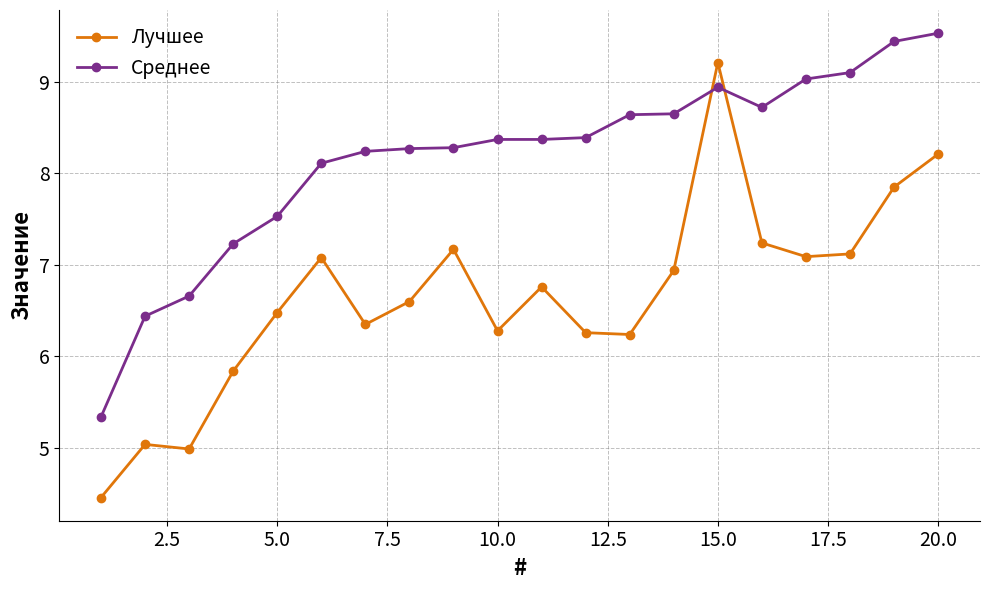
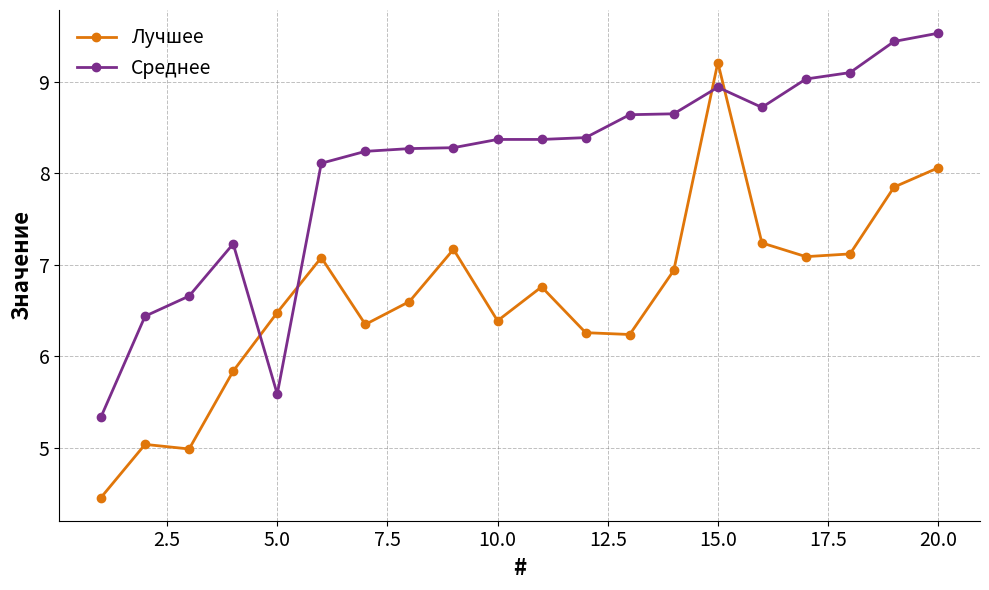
Среднее, 5.0: 7.5 -> 5.6
Лучшее, 10.0: 6.3 -> 6.4
Лучшее, 20.0: 8.2 -> 8.1
